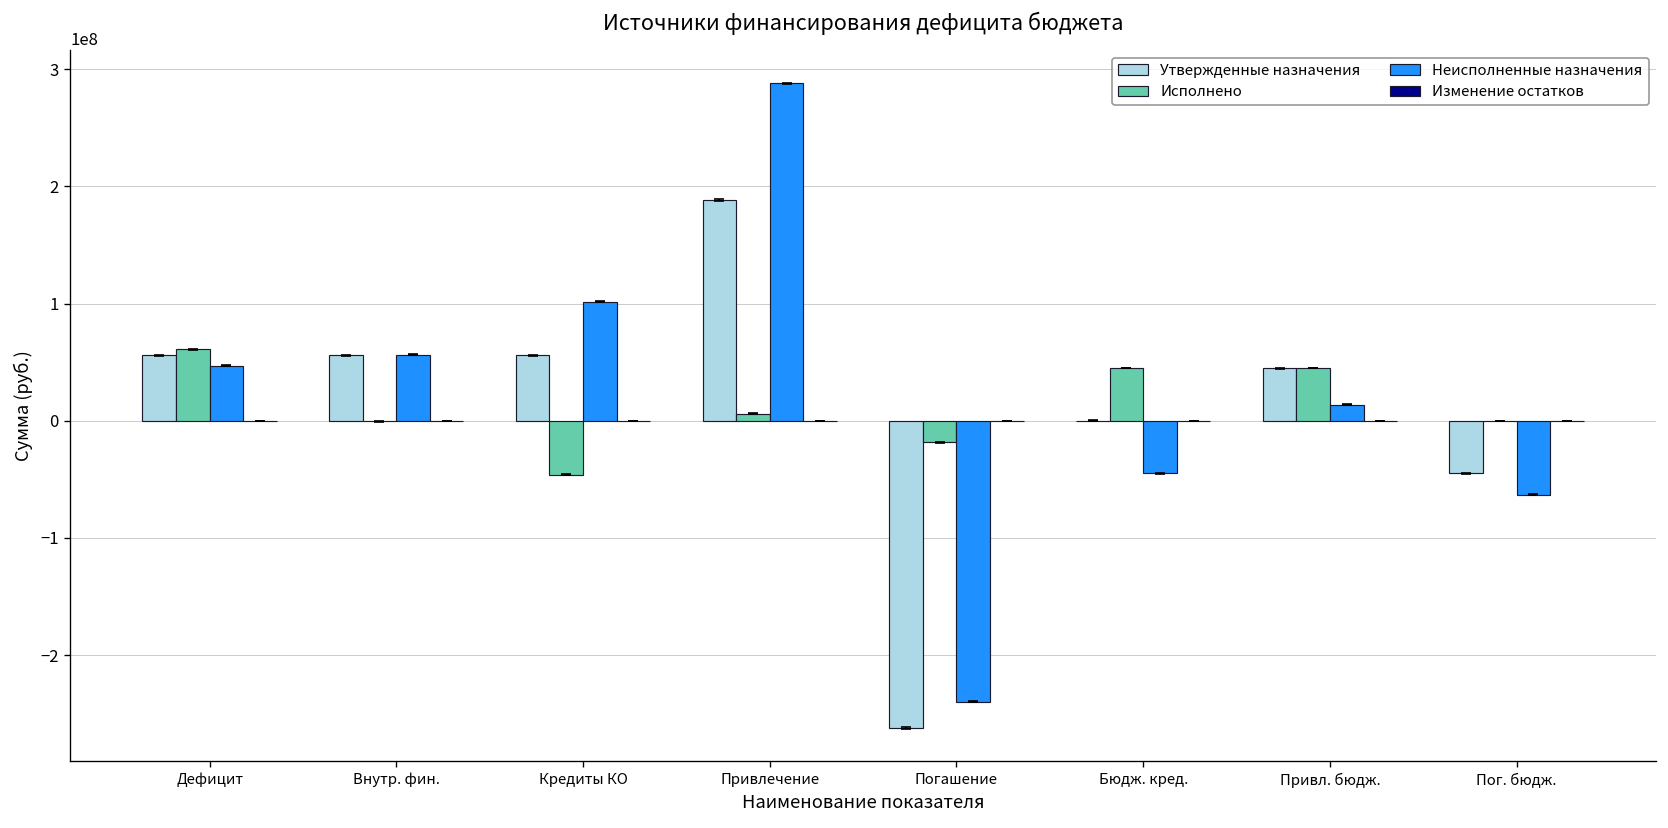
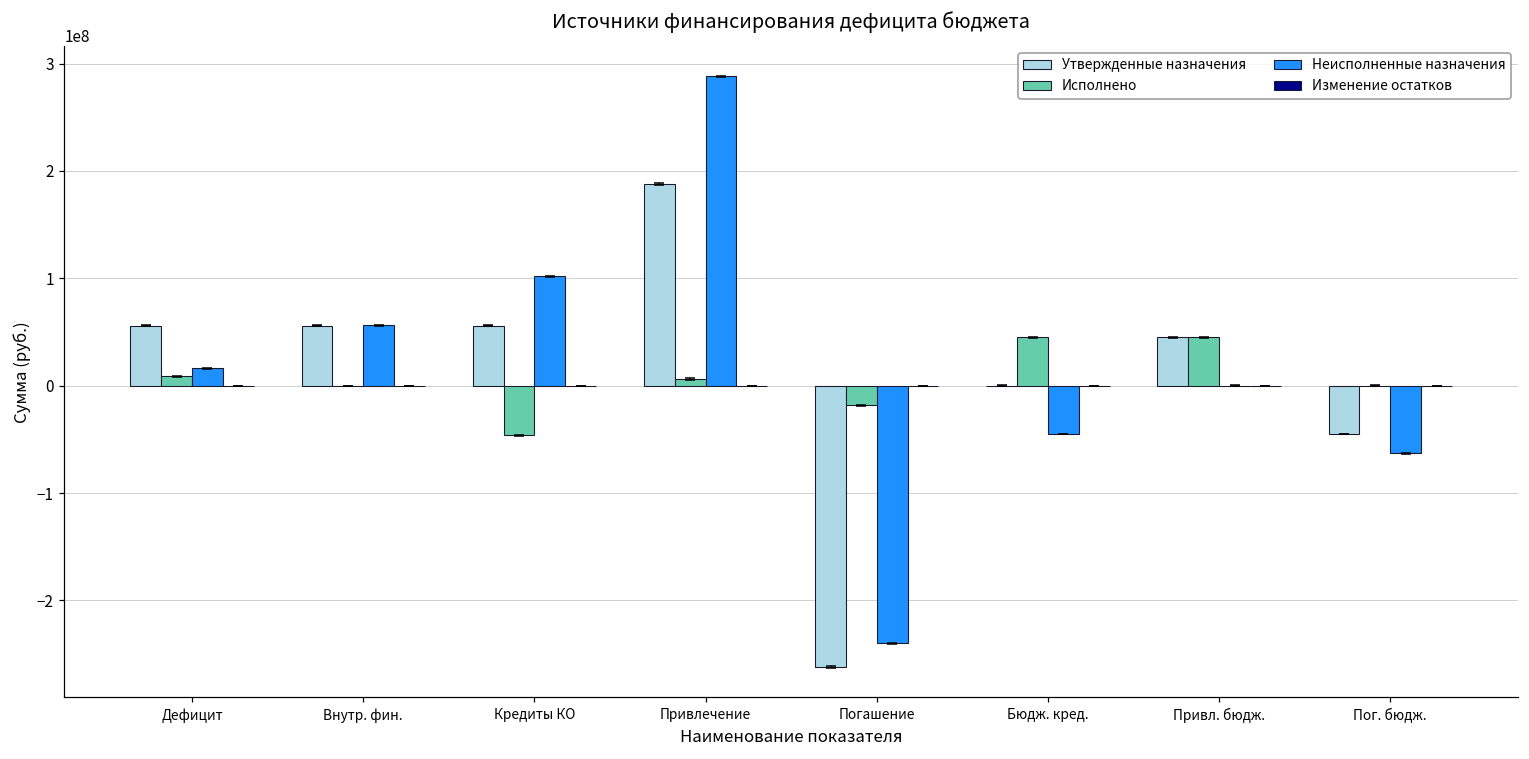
Исполнено, Дефицит: 60000000 -> 10000000
Неисполненные назначения, Дефицит: 50000000 -> 20000000
Неисполненные назначения, Привл. бюдж.: 10000000 -> 0
